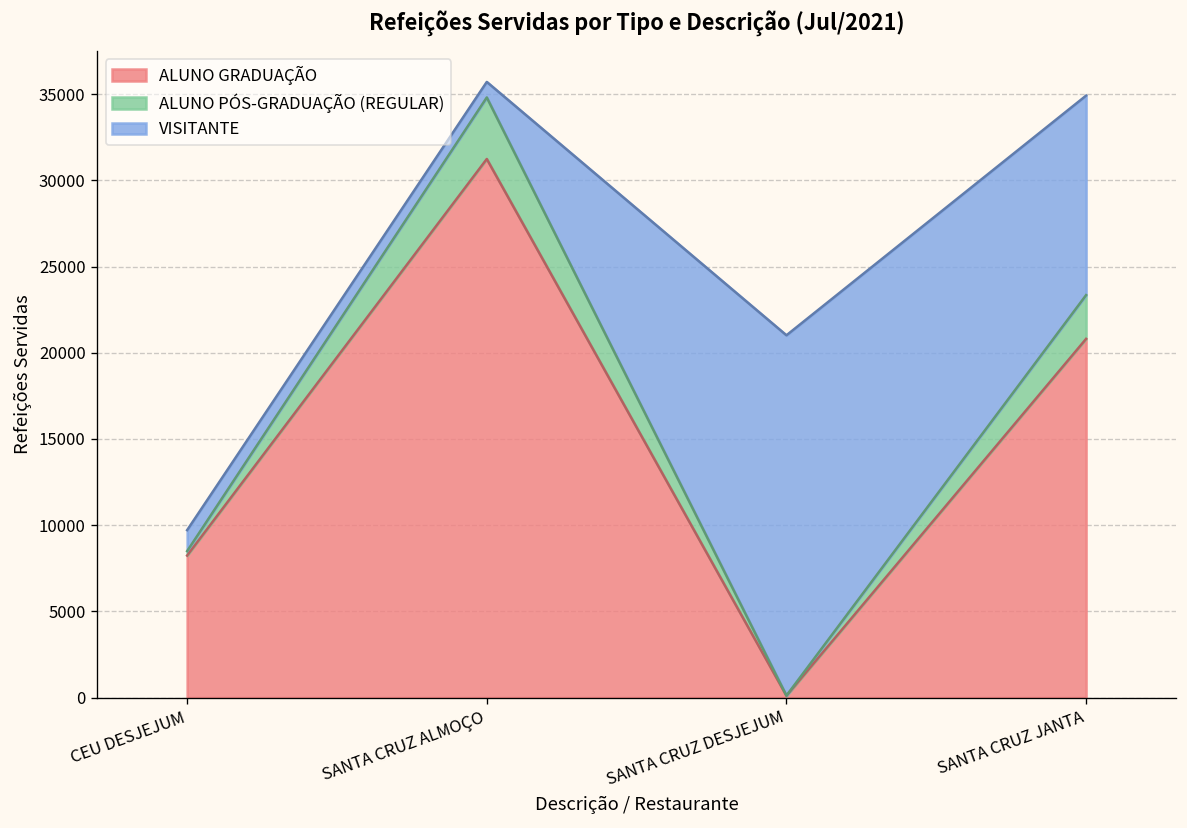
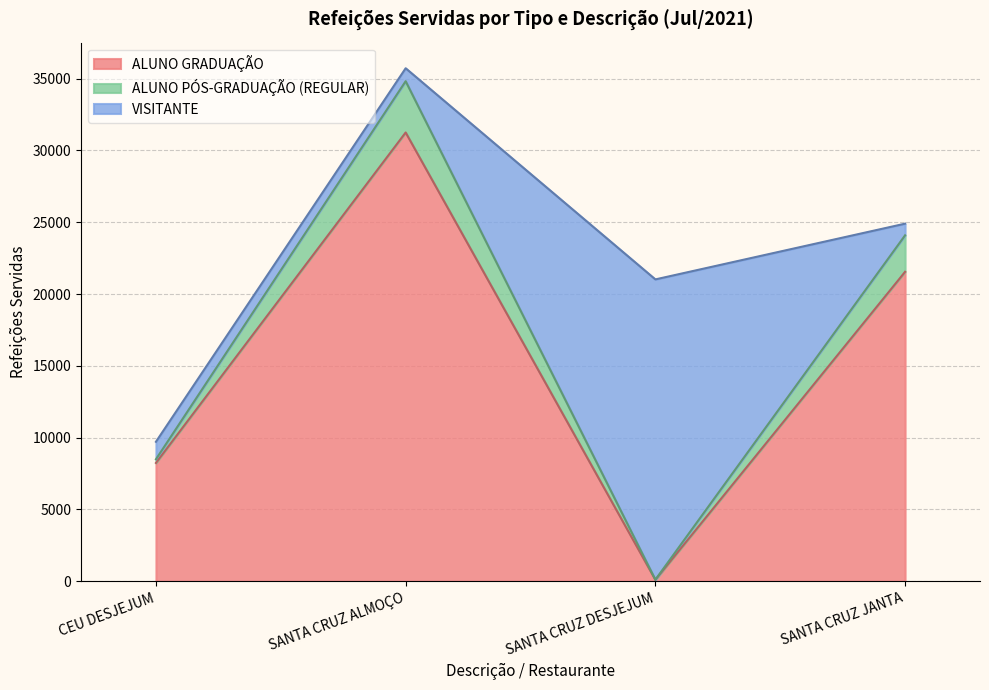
ALUNO GRADUAÇÃO, SANTA CRUZ JANTA: 20800 -> 21500
VISITANTE, SANTA CRUZ JANTA: 11600 -> 800
